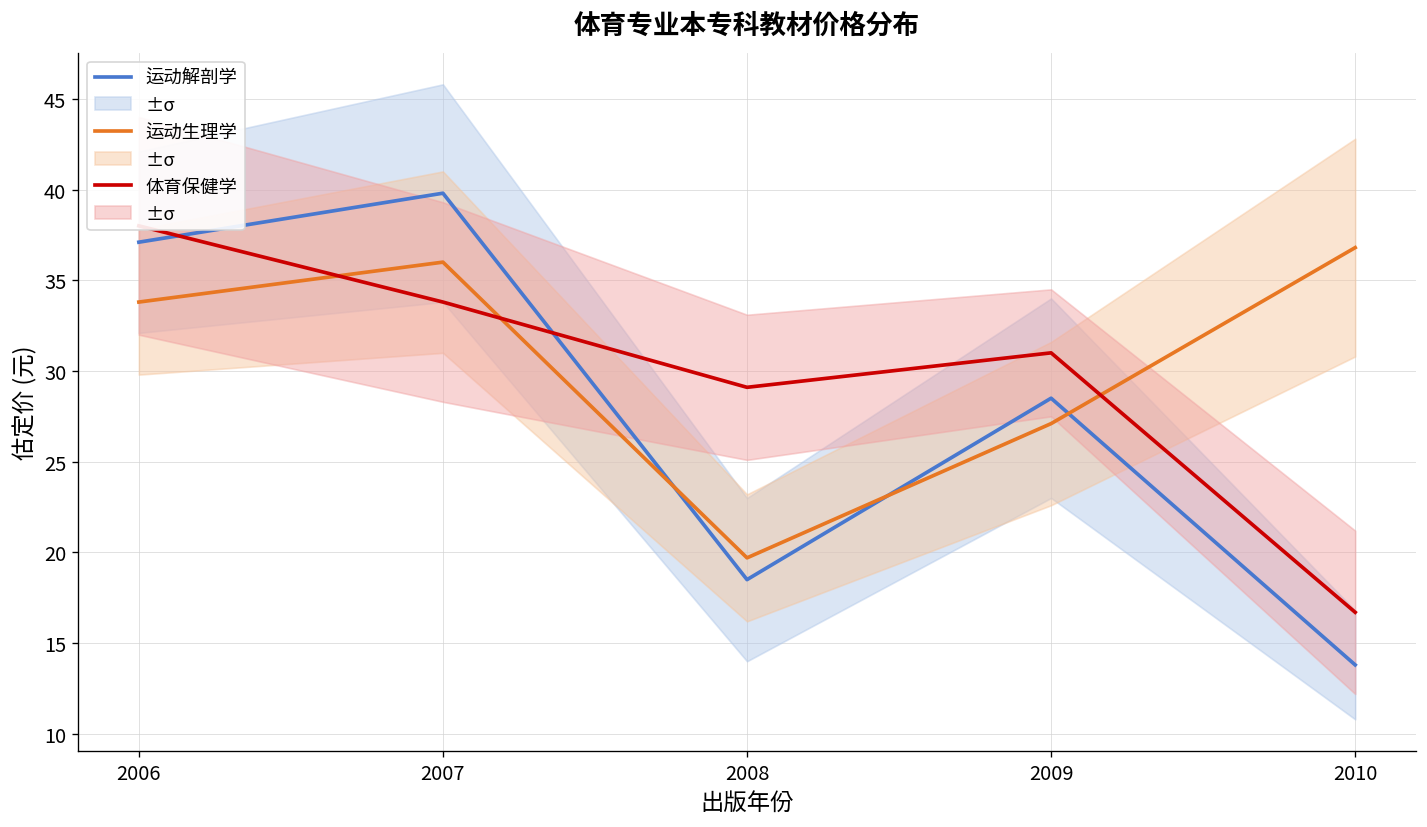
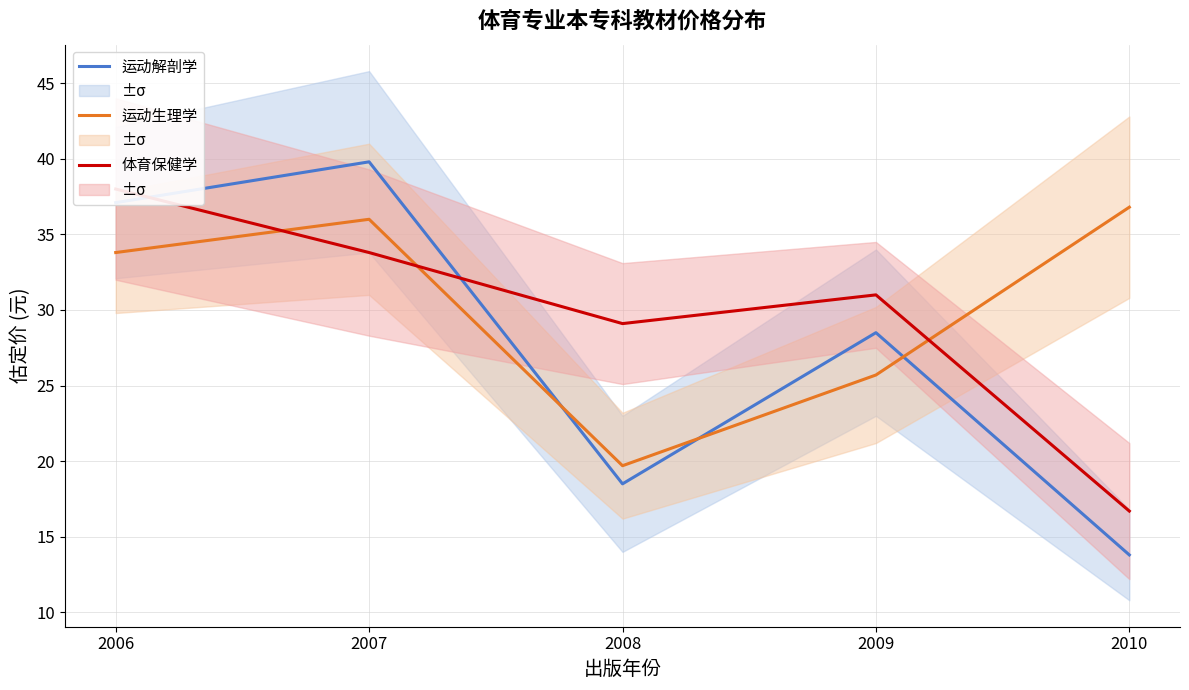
运动生理学, 2009: 27.1 -> 25.7
